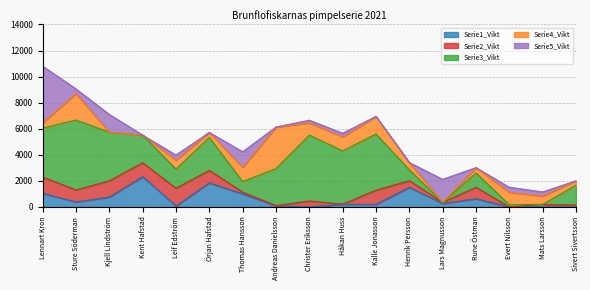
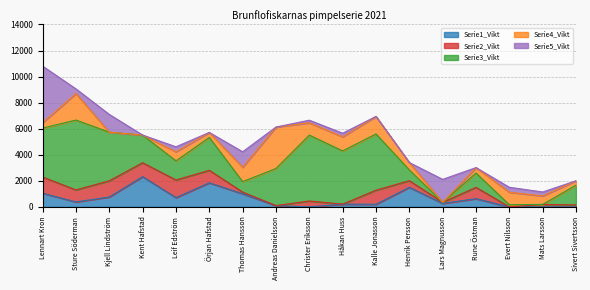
Serie1_Vikt, Leif Edström: 100 -> 700
